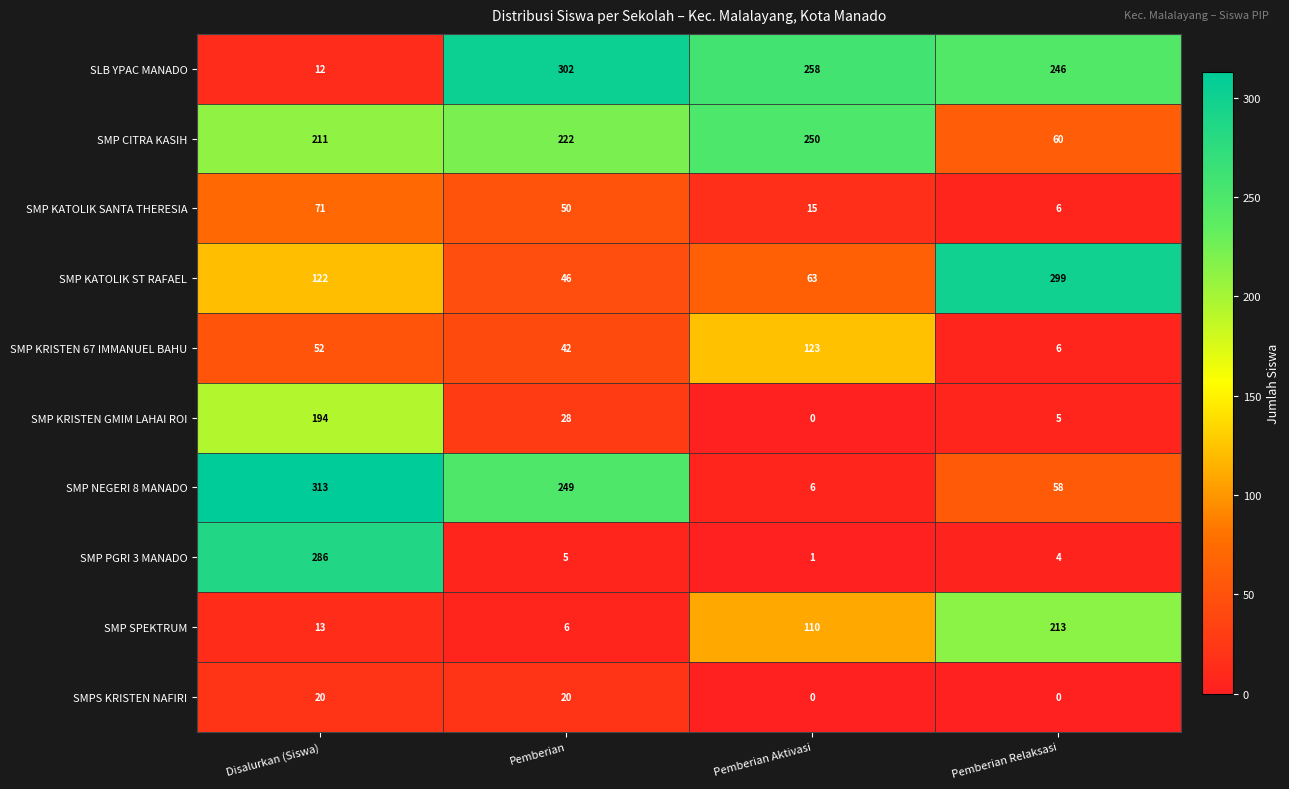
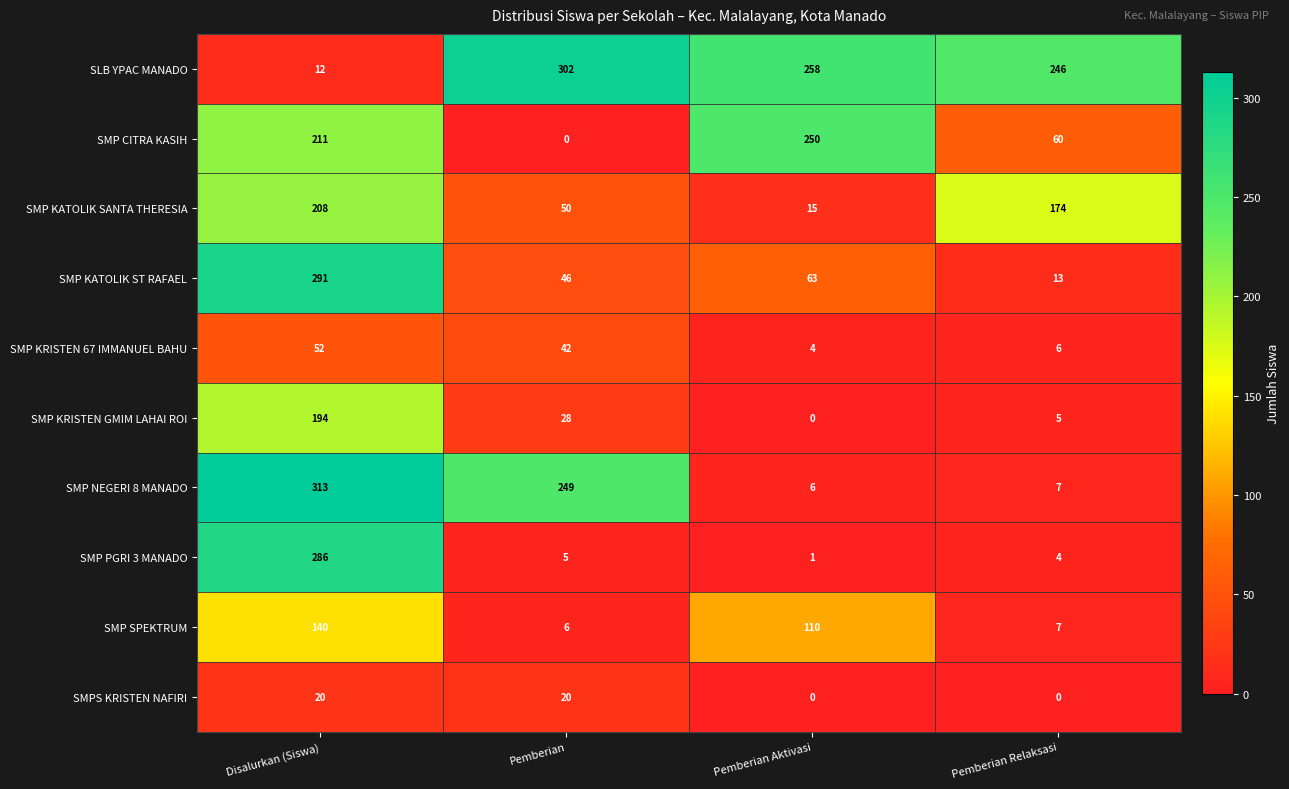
SMP CITRA KASIH, Pemberian: 222 -> 0
SMP KATOLIK SANTA THERESIA, Disalurkan (Siswa): 71 -> 208
SMP KATOLIK SANTA THERESIA, Pemberian Relaksasi: 6 -> 174
SMP KATOLIK ST RAFAEL, Disalurkan (Siswa): 122 -> 291
SMP KATOLIK ST RAFAEL, Pemberian Relaksasi: 299 -> 13
SMP KRISTEN 67 IMMANUEL BAHU, Pemberian Aktivasi: 123 -> 4
SMP NEGERI 8 MANADO, Pemberian Relaksasi: 58 -> 7
SMP SPEKTRUM, Disalurkan (Siswa): 13 -> 140
SMP SPEKTRUM, Pemberian Relaksasi: 213 -> 7
